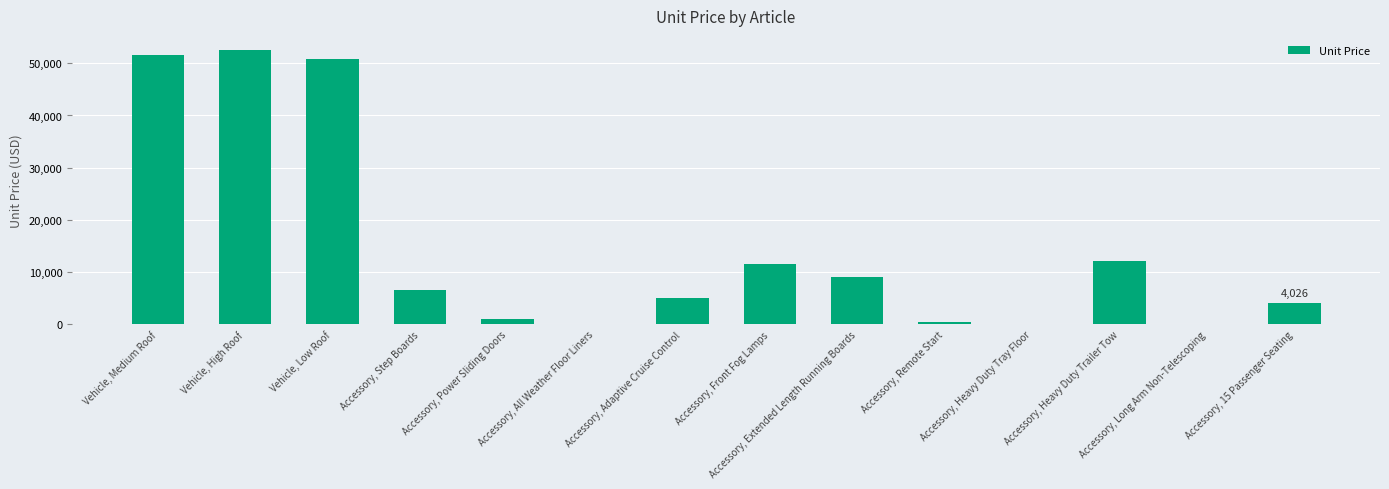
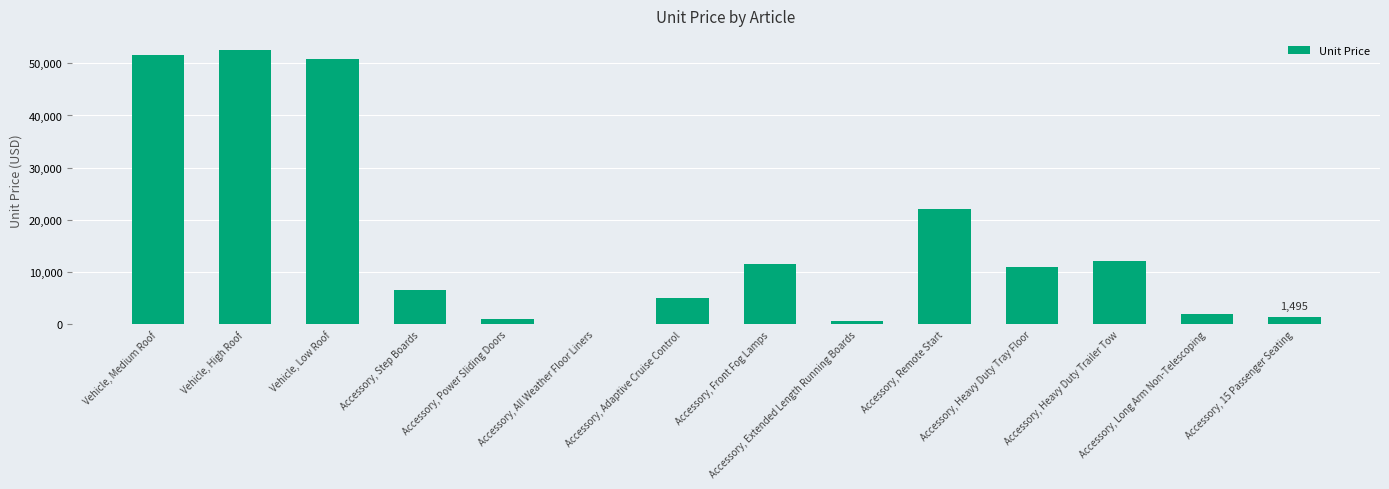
Accessory, Extended Length Running Boards: 9,000 -> 1,000
Accessory, Remote Start: 0 -> 22,000
Accessory, Heavy Duty Tray Floor: 0 -> 11,000
Accessory, Long Arm Non-Telescoping: 0 -> 2,000
Accessory, 15 Passenger Seating: 4,026 -> 1,495
